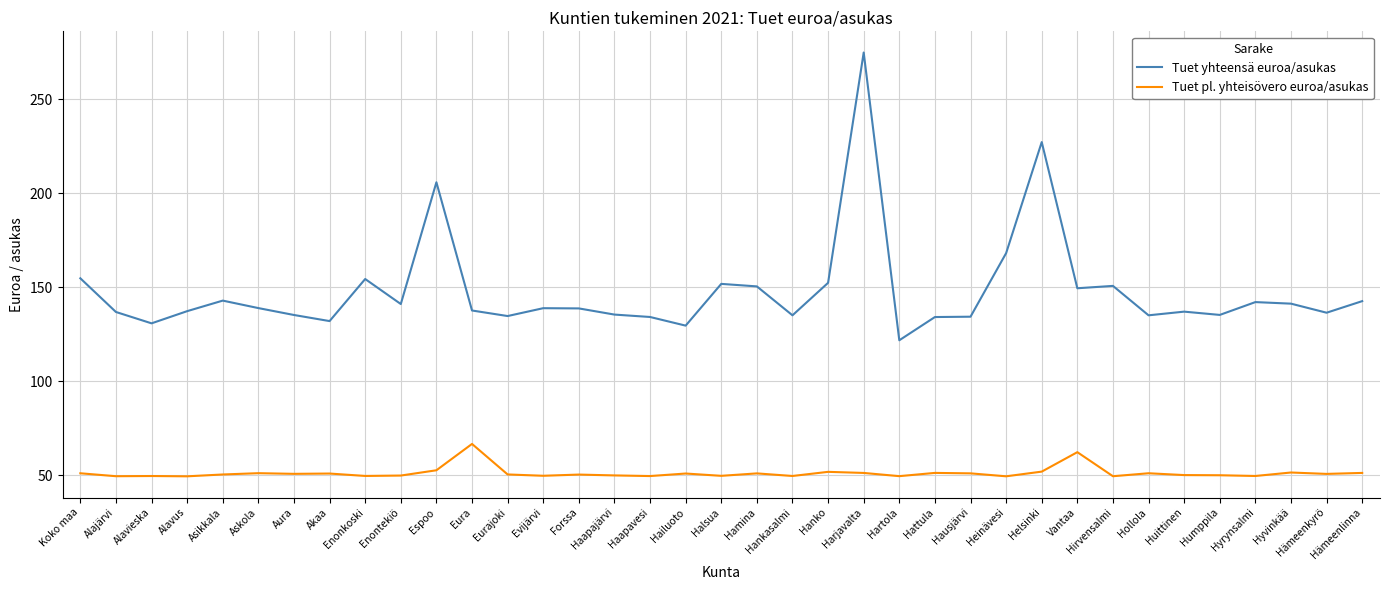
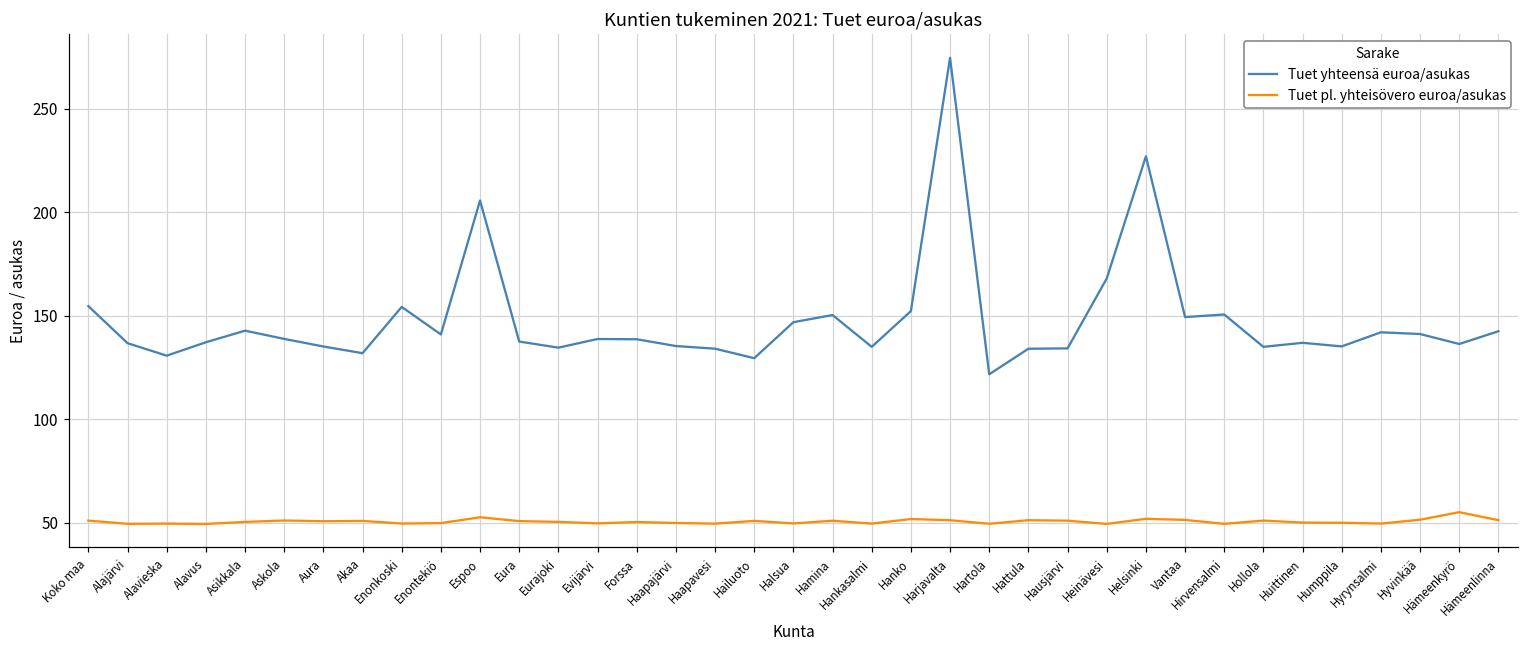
Tuet pl. yhteisövero euroa/asukas, Eura: 67 -> 51
Tuet yhteensä euroa/asukas, Halsua: 152 -> 147
Tuet pl. yhteisövero euroa/asukas, Vantaa: 62 -> 51
Tuet pl. yhteisövero euroa/asukas, Hämeenkyrö: 51 -> 55
